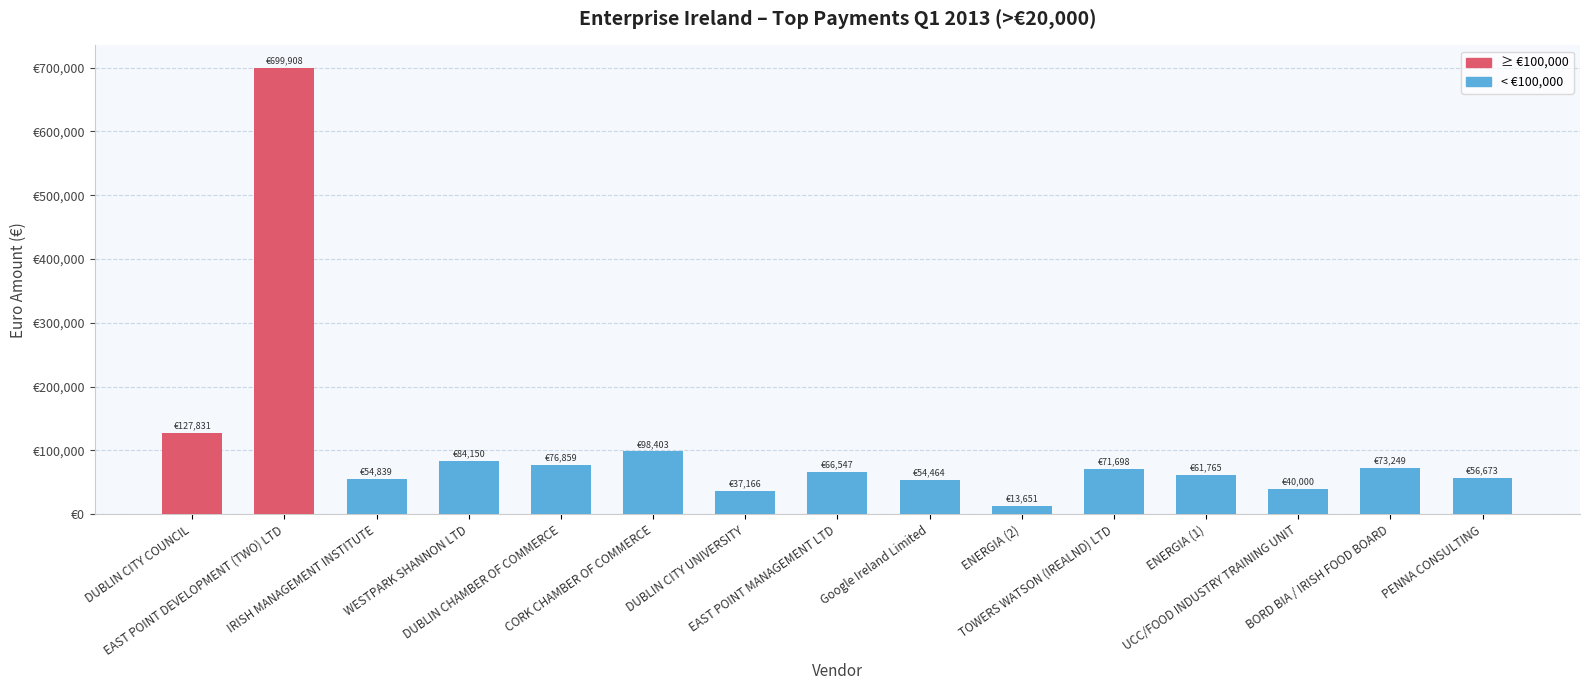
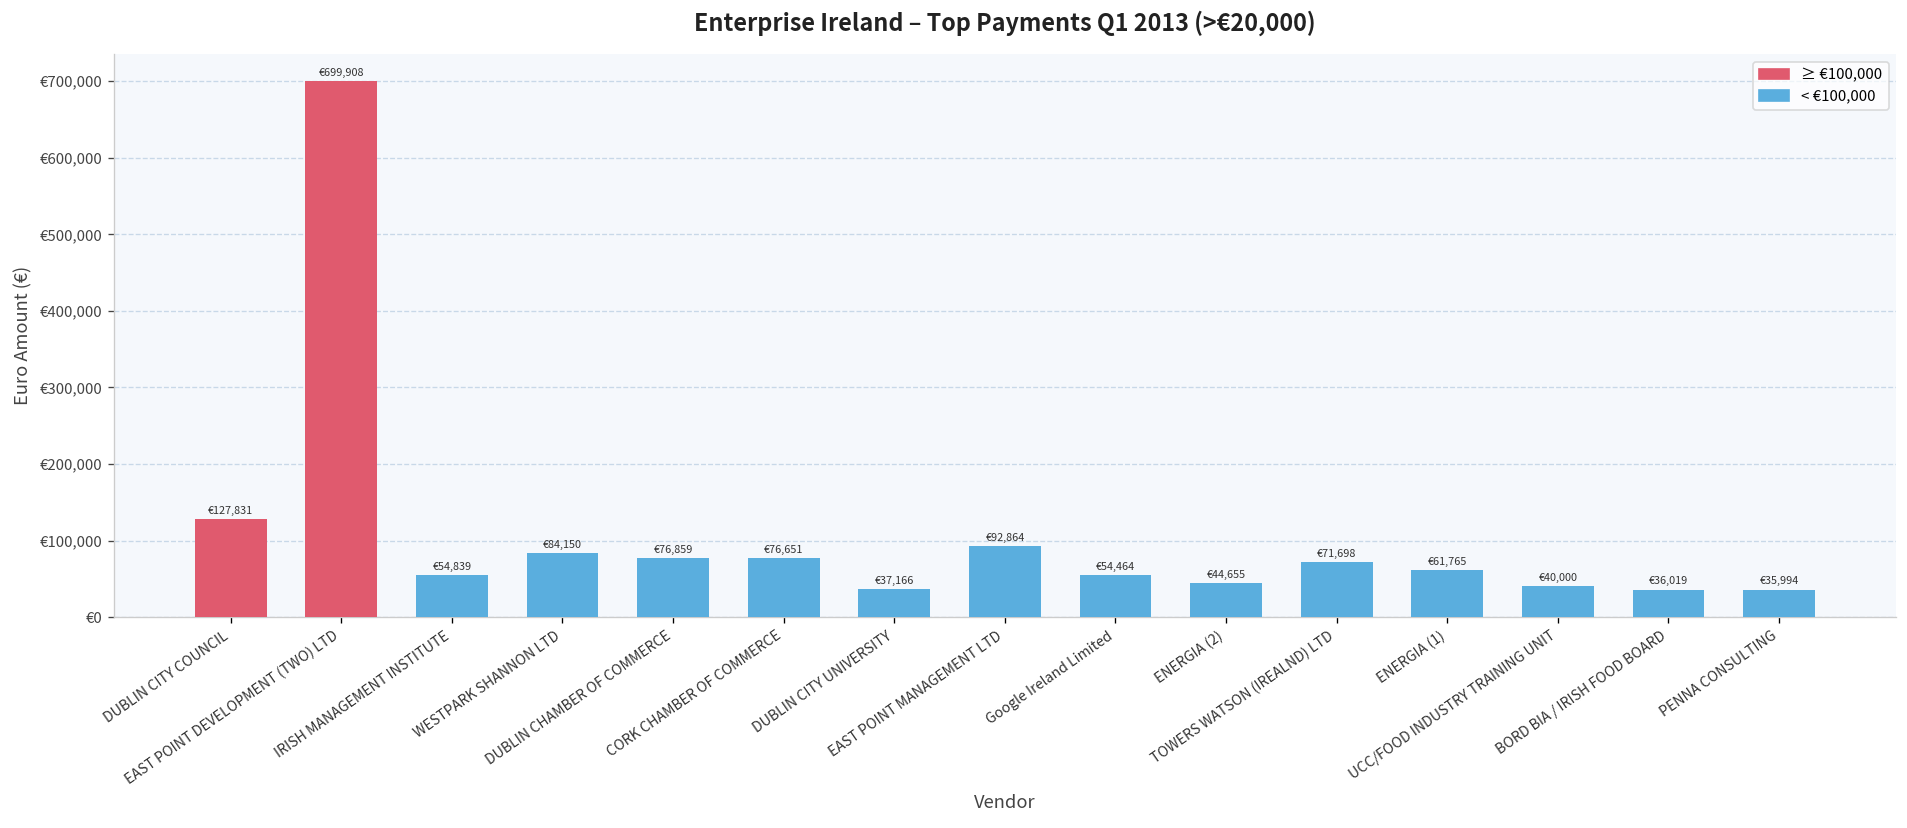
< €100,000, CORK CHAMBER OF COMMERCE: €98,403 -> €76,651
< €100,000, EAST POINT MANAGEMENT LTD: €66,547 -> €92,864
< €100,000, ENERGIA (2): €13,651 -> €44,655
< €100,000, BORD BIA / IRISH FOOD BOARD: €73,249 -> €36,019
< €100,000, PENNA CONSULTING: €56,673 -> €35,994
